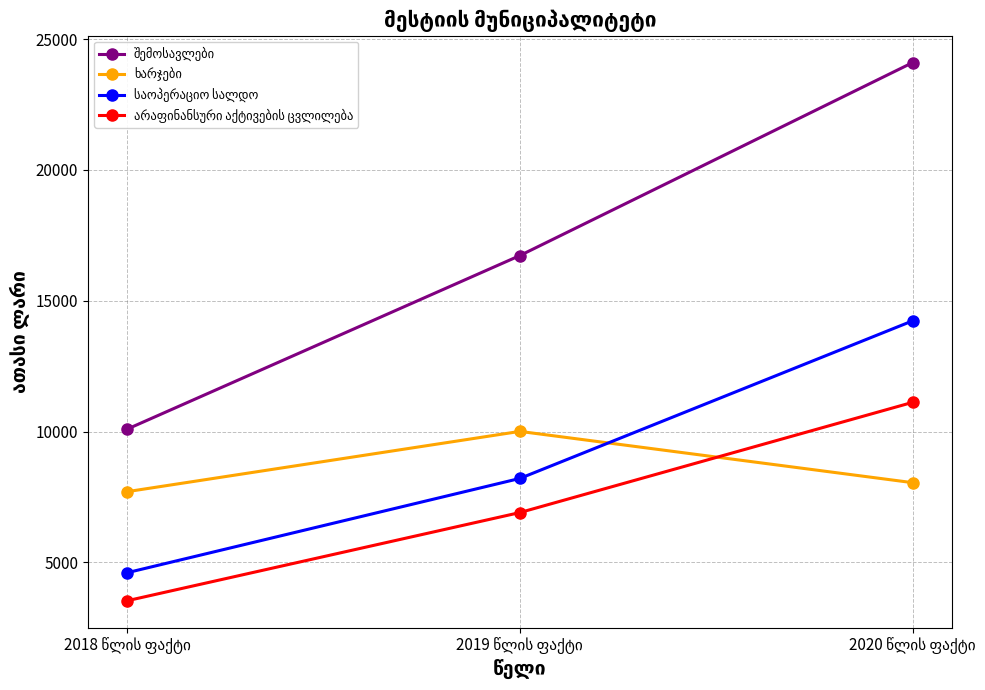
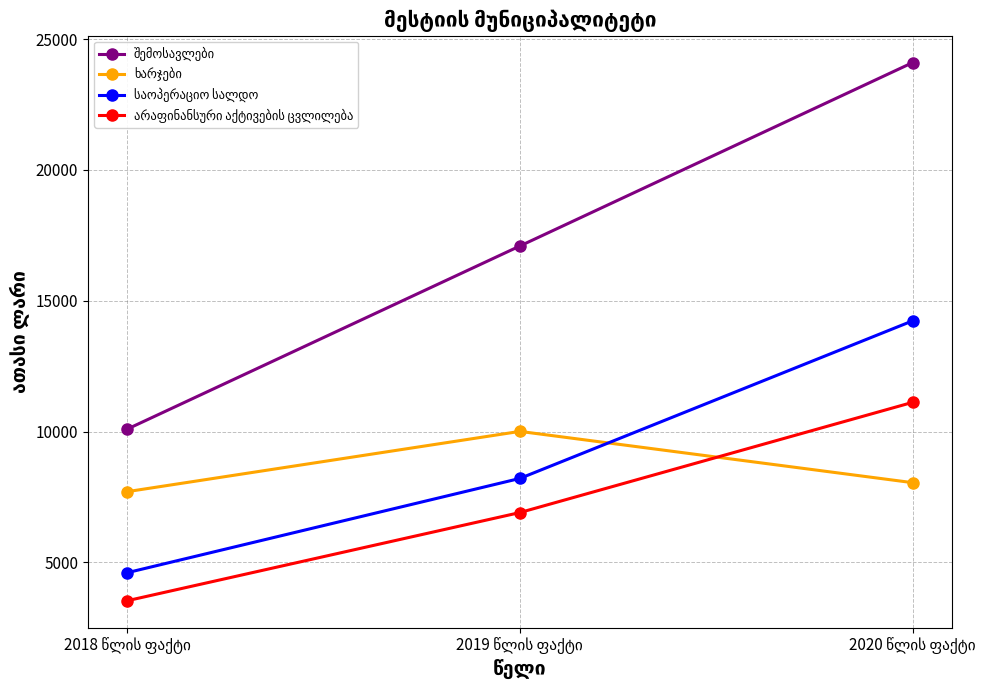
შემოსავლები, 2019 წლის ფაქტი: 16700 -> 17100
